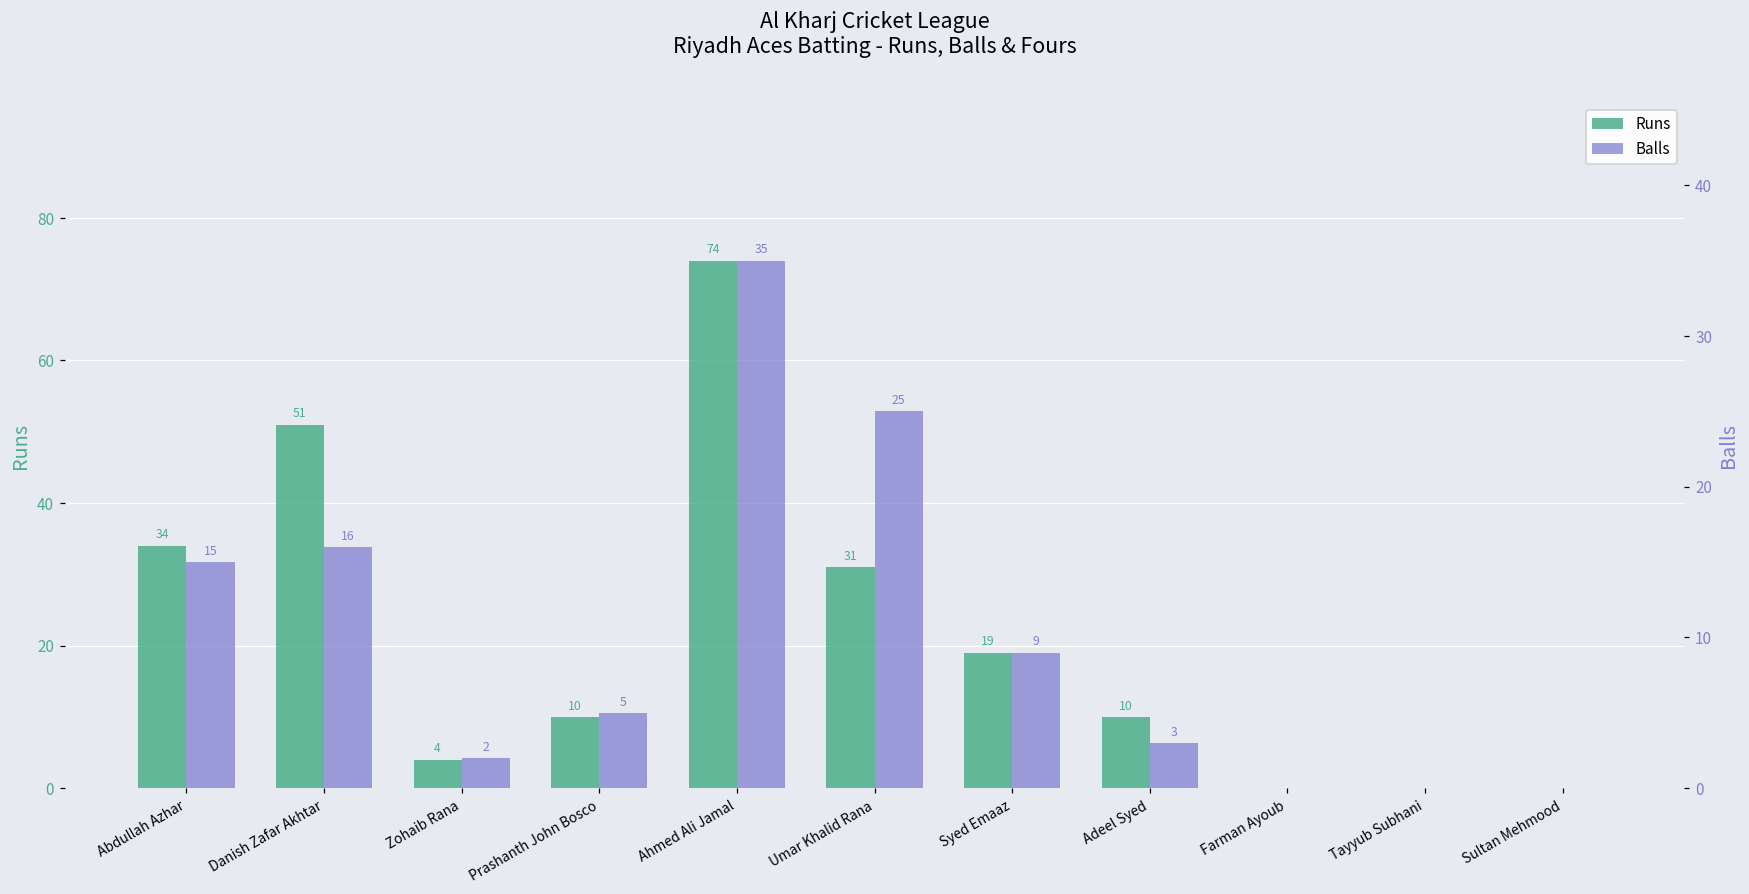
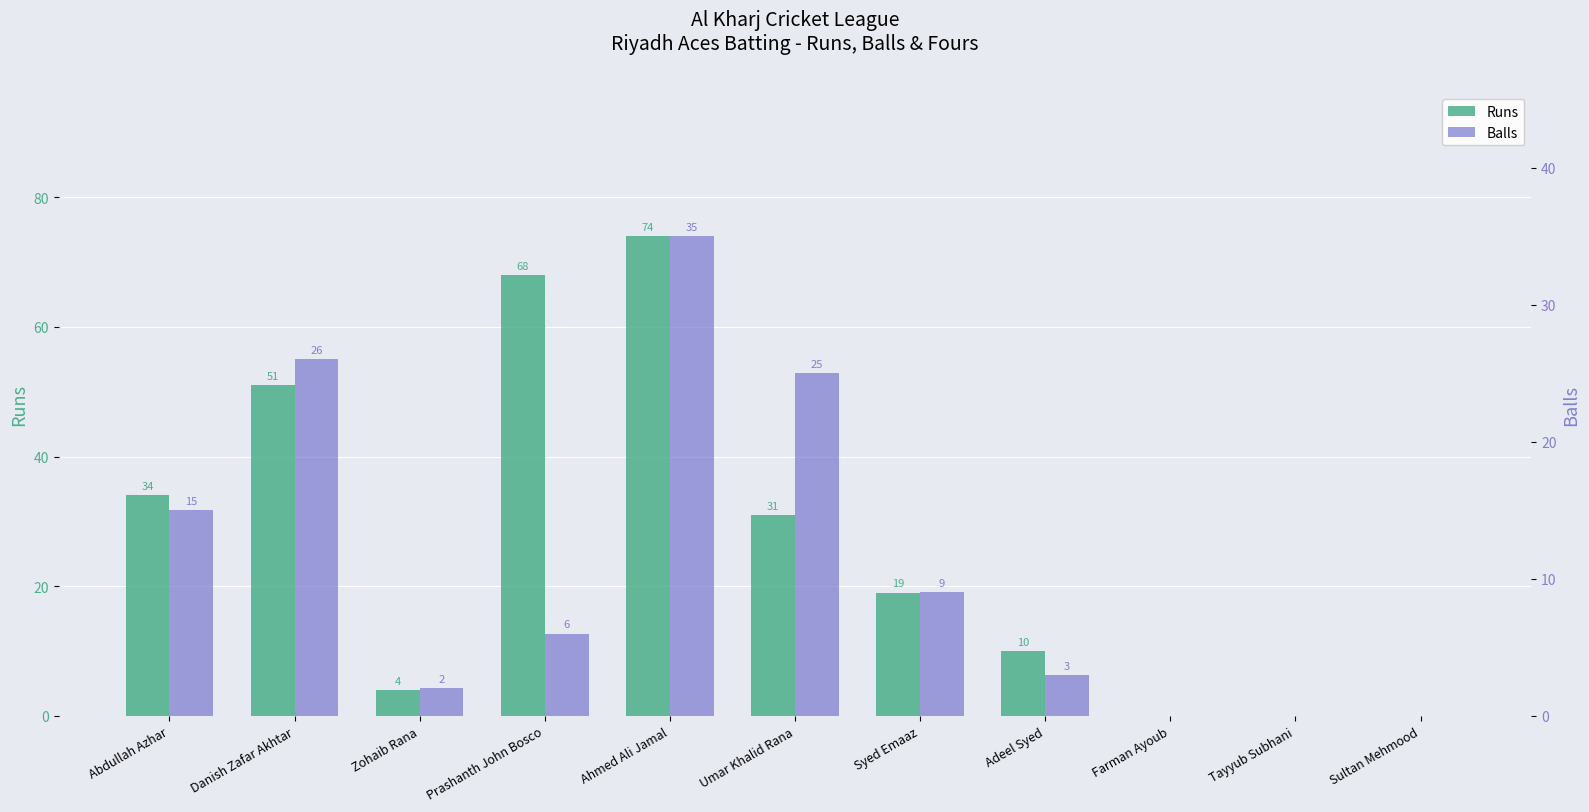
Runs, Prashanth John Bosco: 10 -> 68
Balls, Danish Zafar Akhtar: 16 -> 26
Balls, Prashanth John Bosco: 5 -> 6
